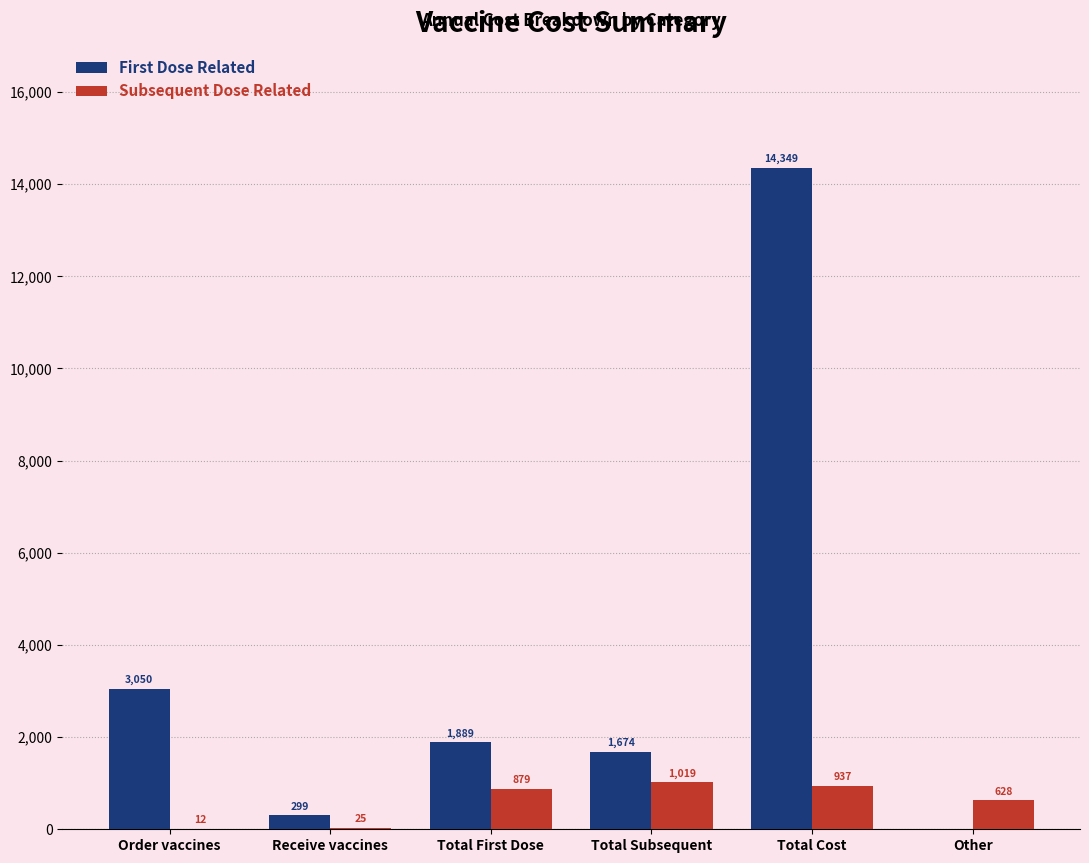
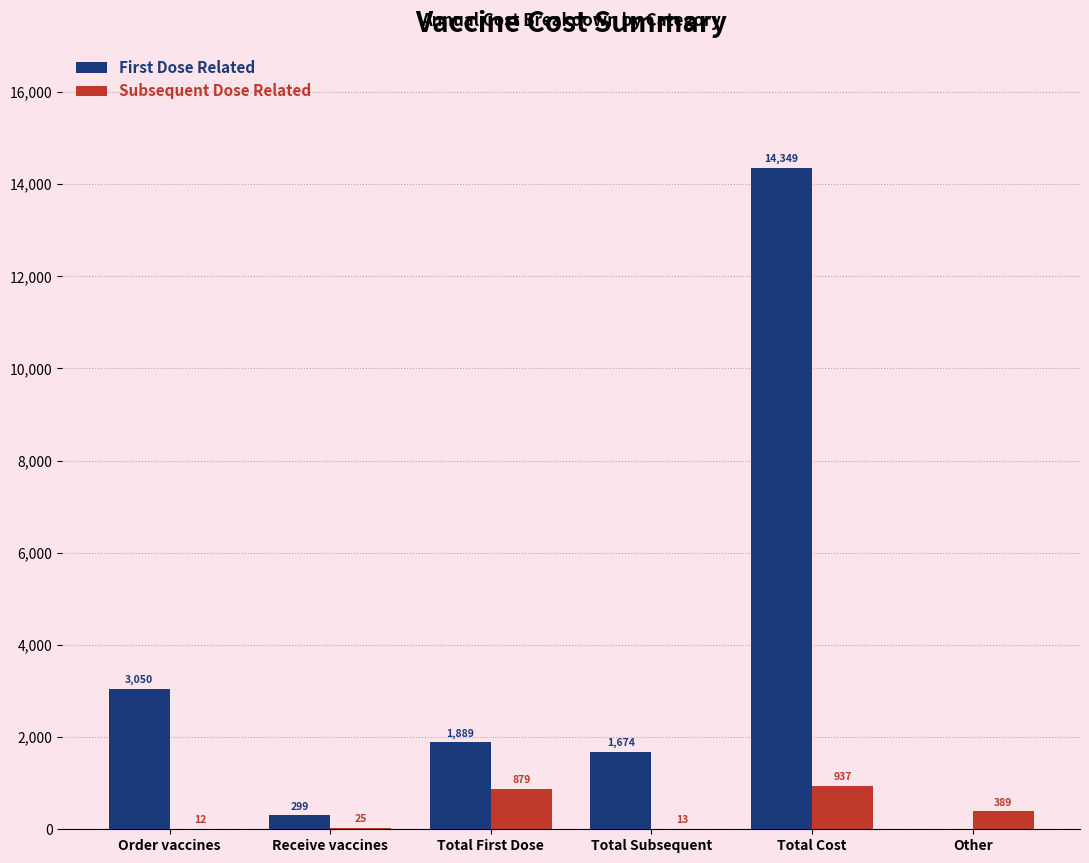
Subsequent Dose Related, Total Subsequent: 1,019 -> 13
Subsequent Dose Related, Other: 628 -> 389
